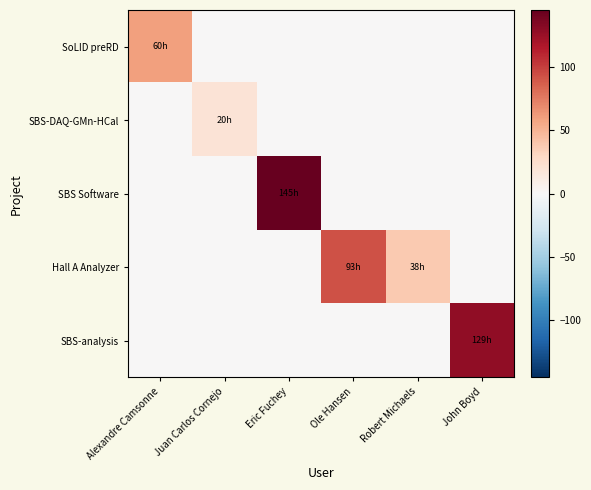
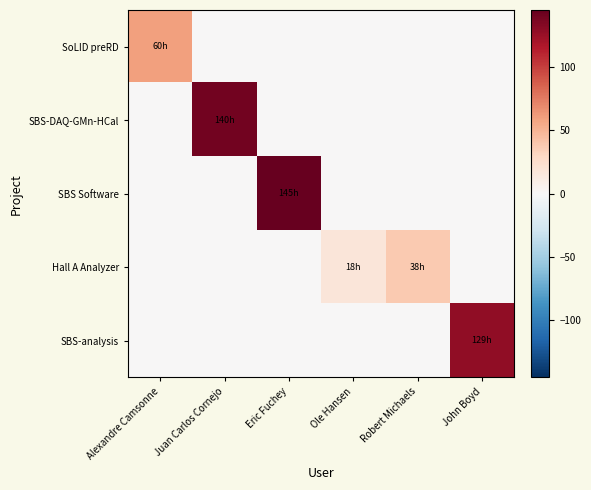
SBS-DAQ-GMn-HCal, Juan Carlos Cornejo: 20h -> 140h
Hall A Analyzer, Ole Hansen: 93h -> 18h
